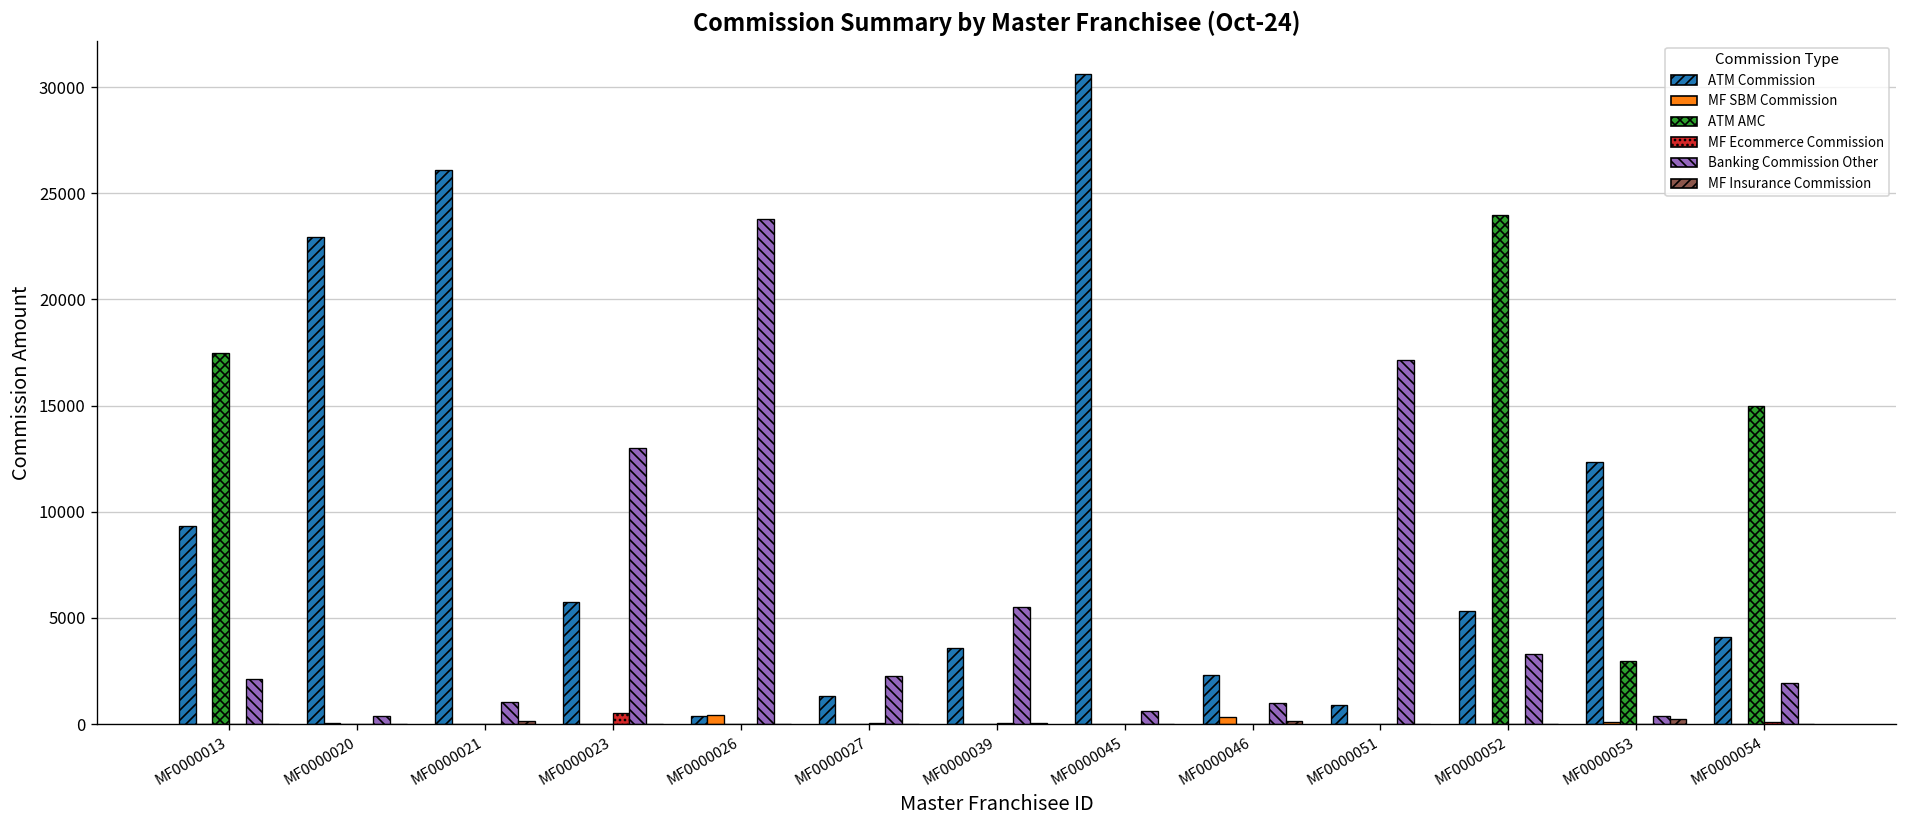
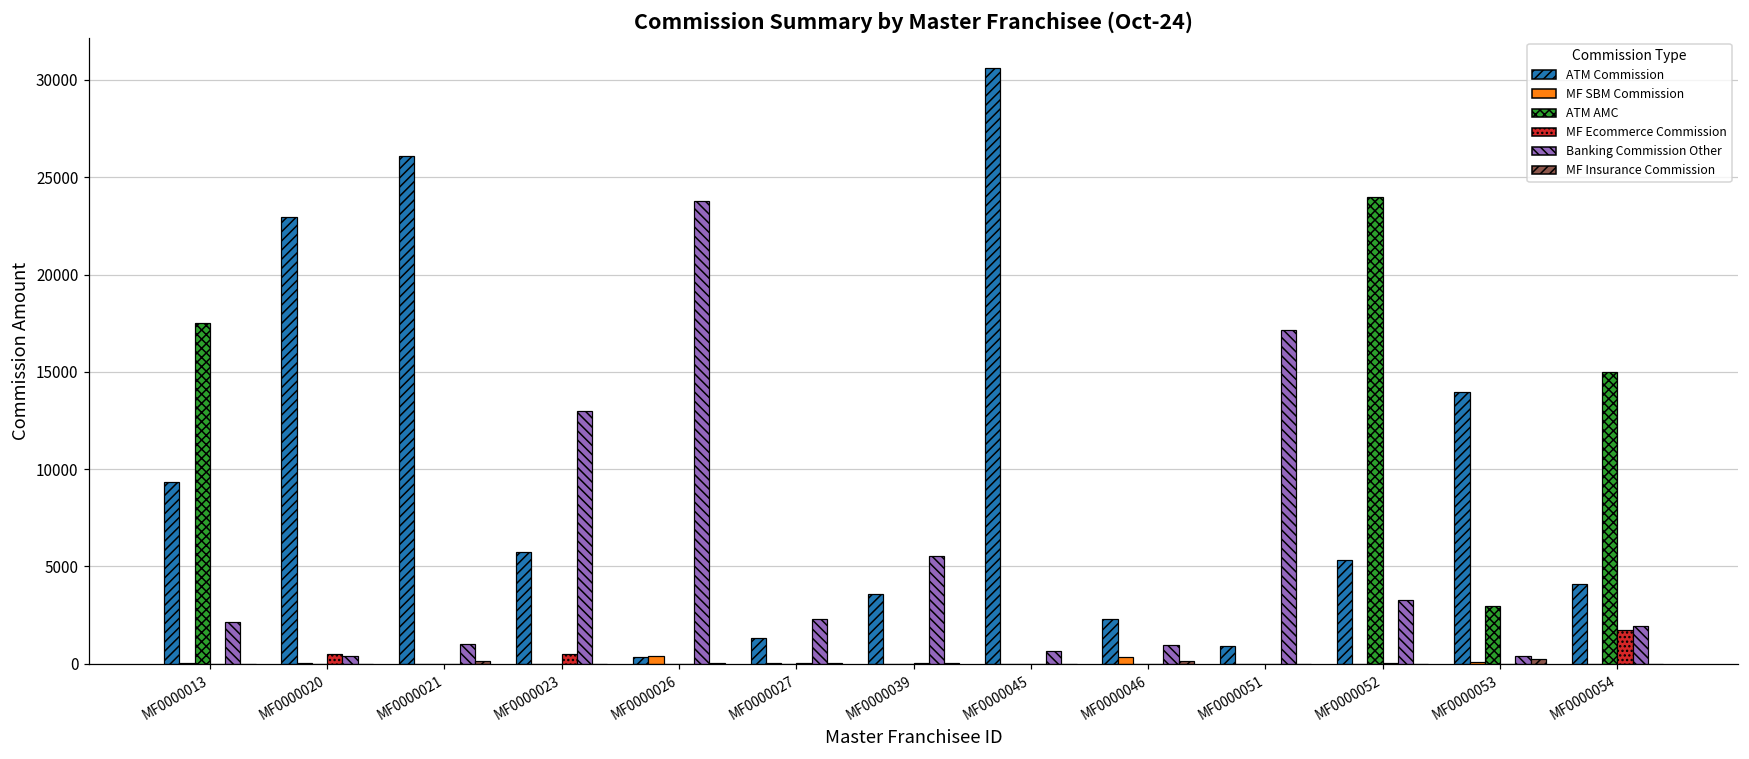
MF Ecommerce Commission, MF0000020: 0 -> 500
ATM Commission, MF0000053: 12400 -> 14000
MF Ecommerce Commission, MF0000054: 100 -> 1700
